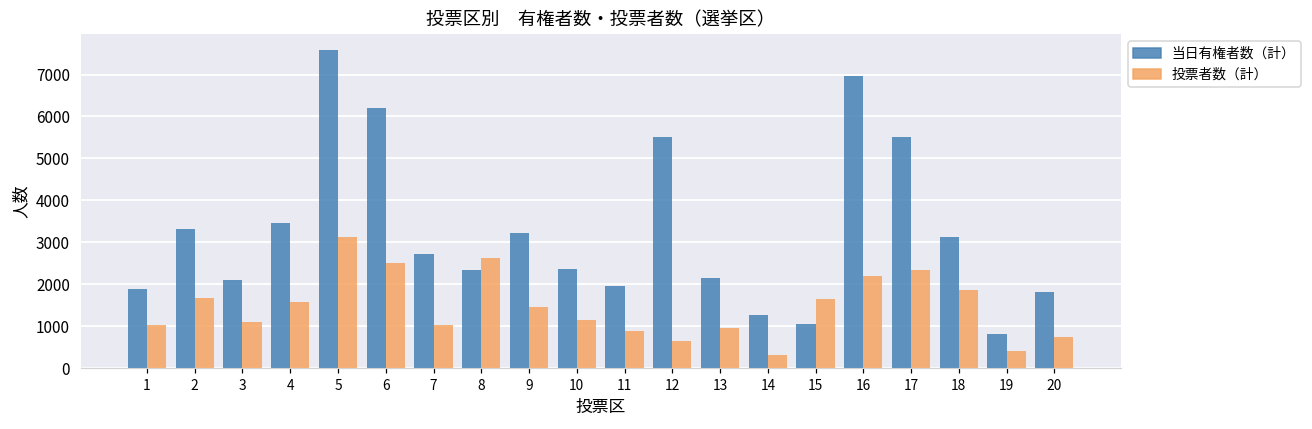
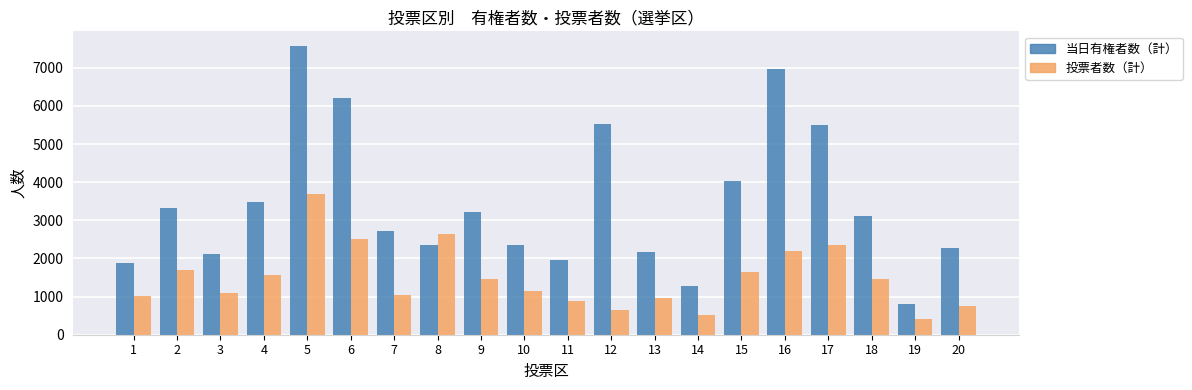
投票者数（計）, 5: 3100 -> 3700
投票者数（計）, 14: 300 -> 500
当日有権者数（計）, 15: 1100 -> 4000
投票者数（計）, 18: 1900 -> 1500
当日有権者数（計）, 20: 1800 -> 2300
